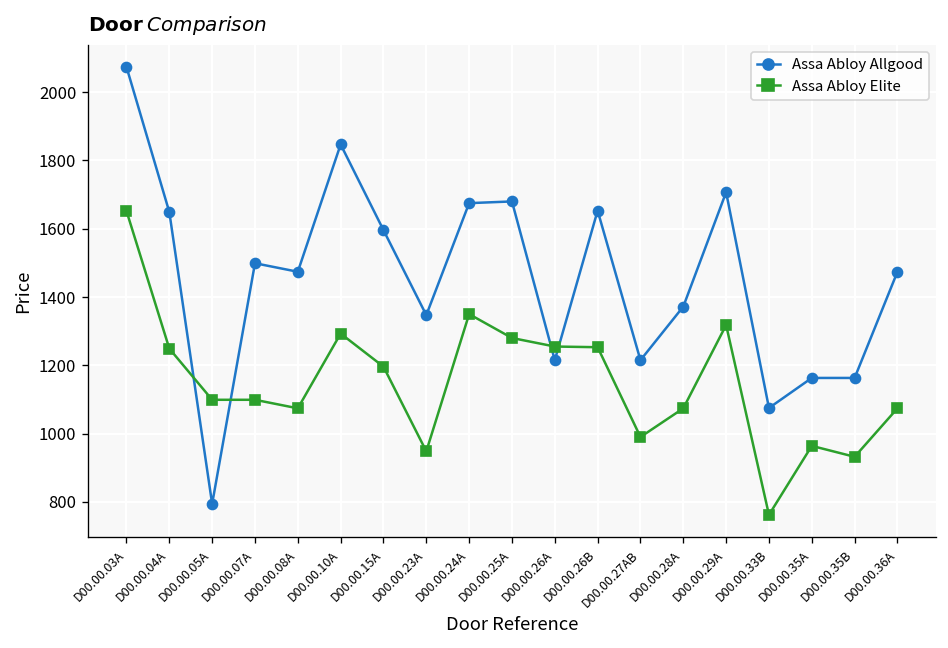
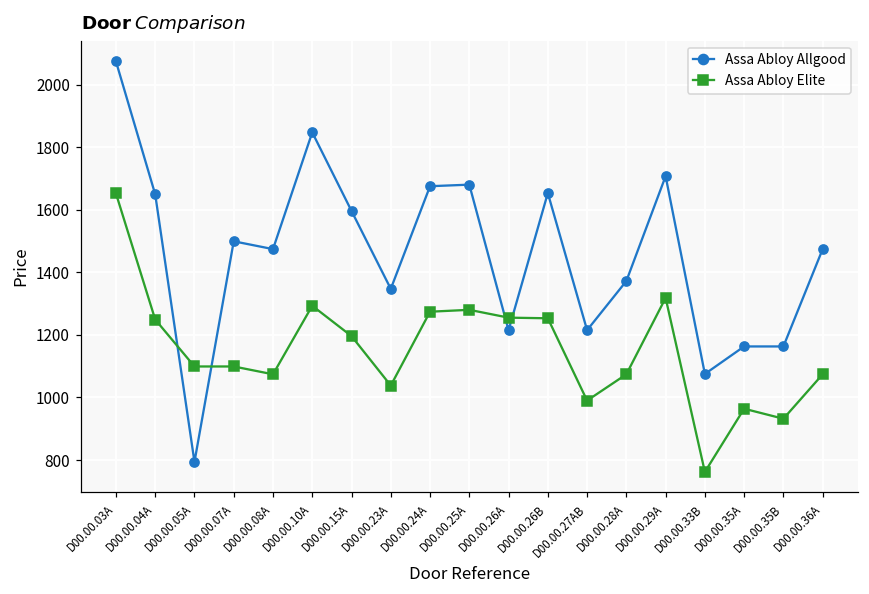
Assa Abloy Elite, D00.00.23A: 950 -> 1040
Assa Abloy Elite, D00.00.24A: 1350 -> 1270
